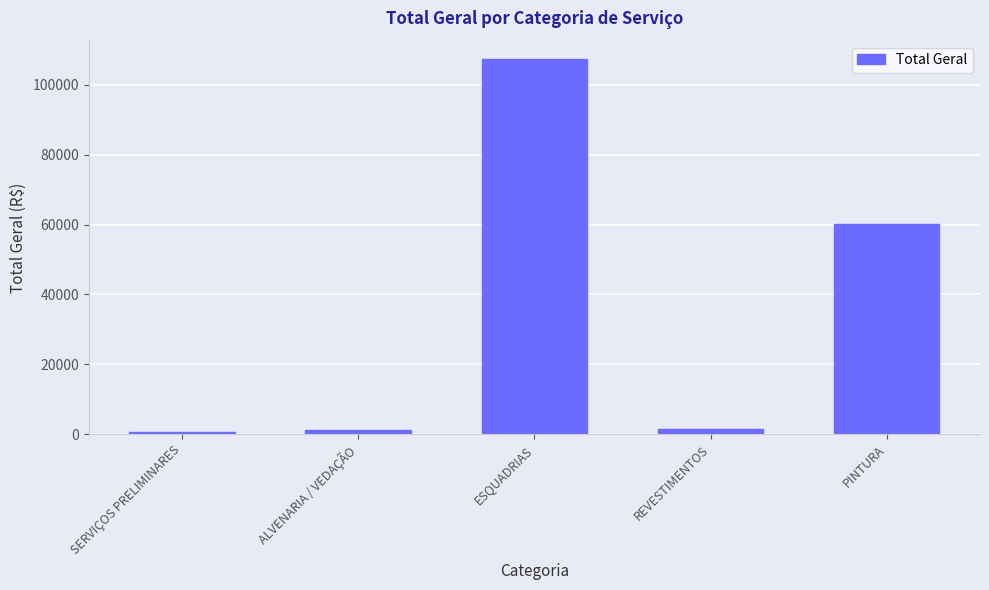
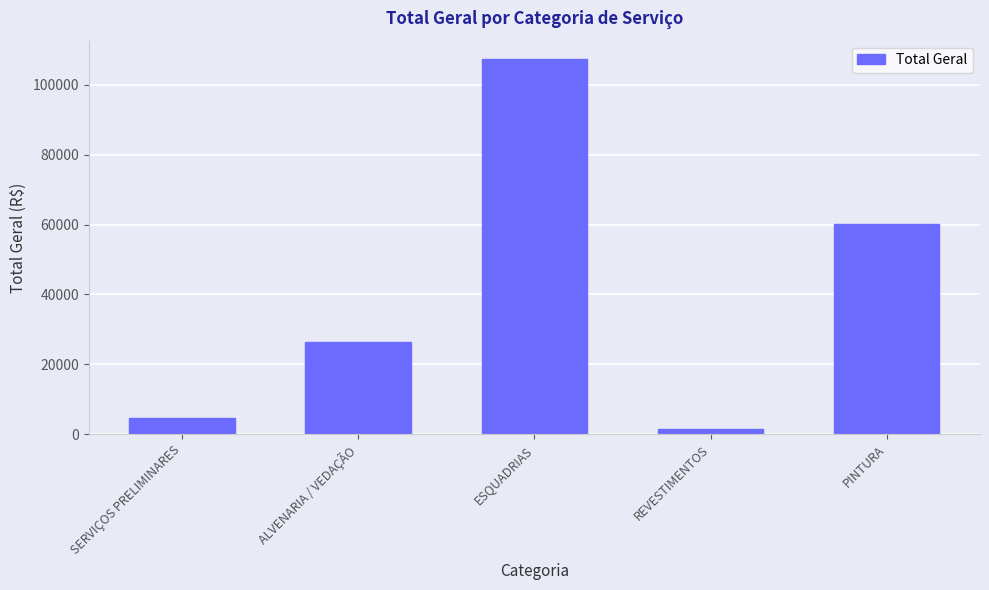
SERVIÇOS PRELIMINARES: 1000 -> 5000
ALVENARIA / VEDAÇÃO: 1000 -> 26000
